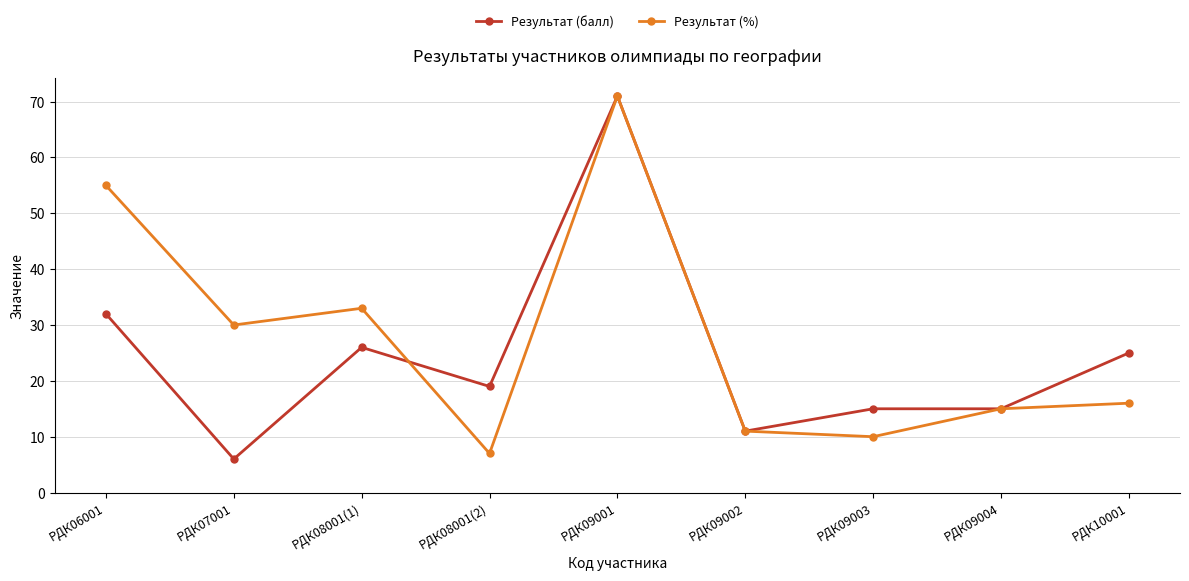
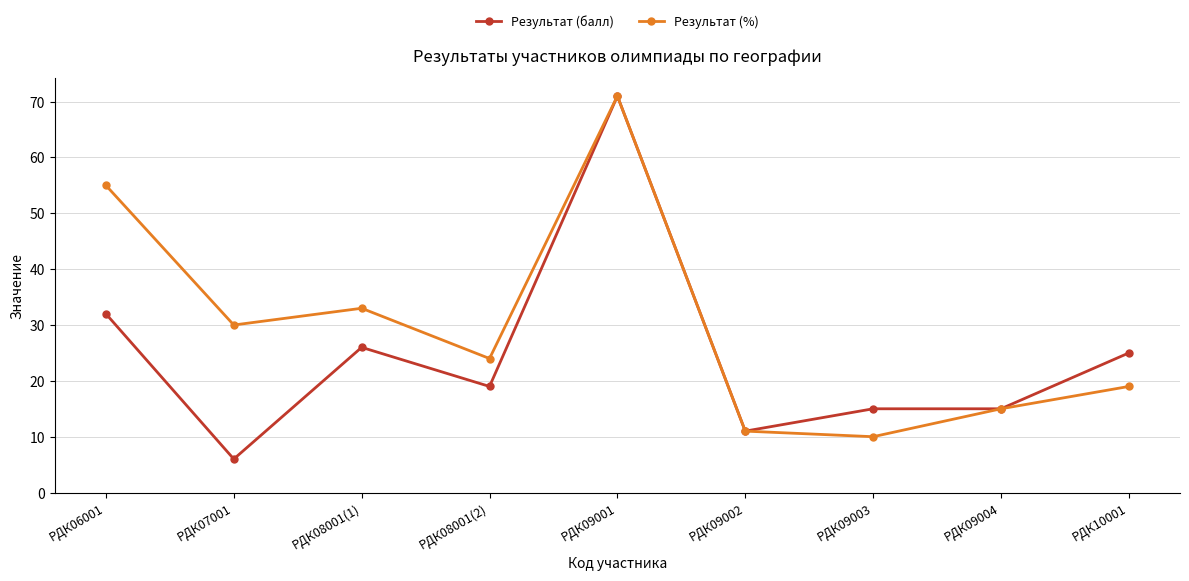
Результат (%), РДК08001(2): 7 -> 24
Результат (%), РДК10001: 16 -> 19
